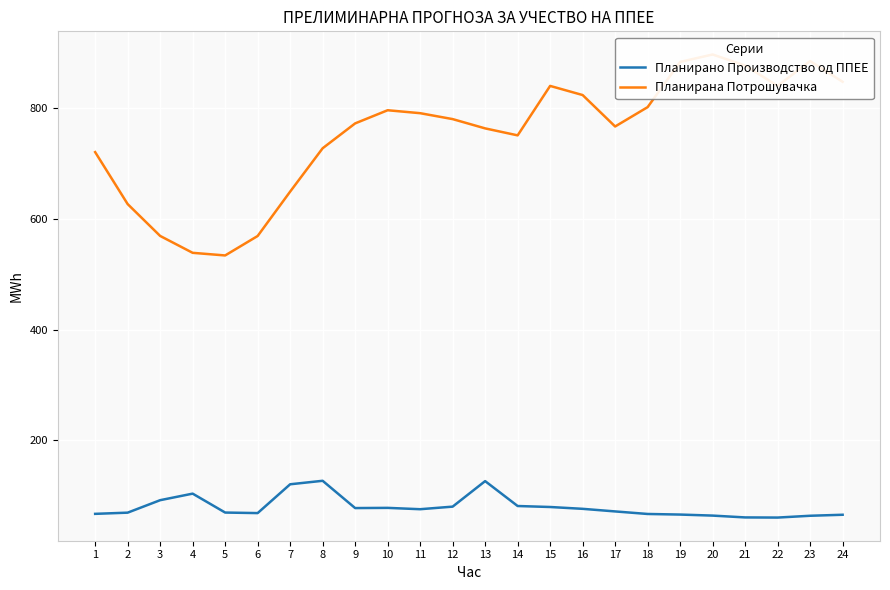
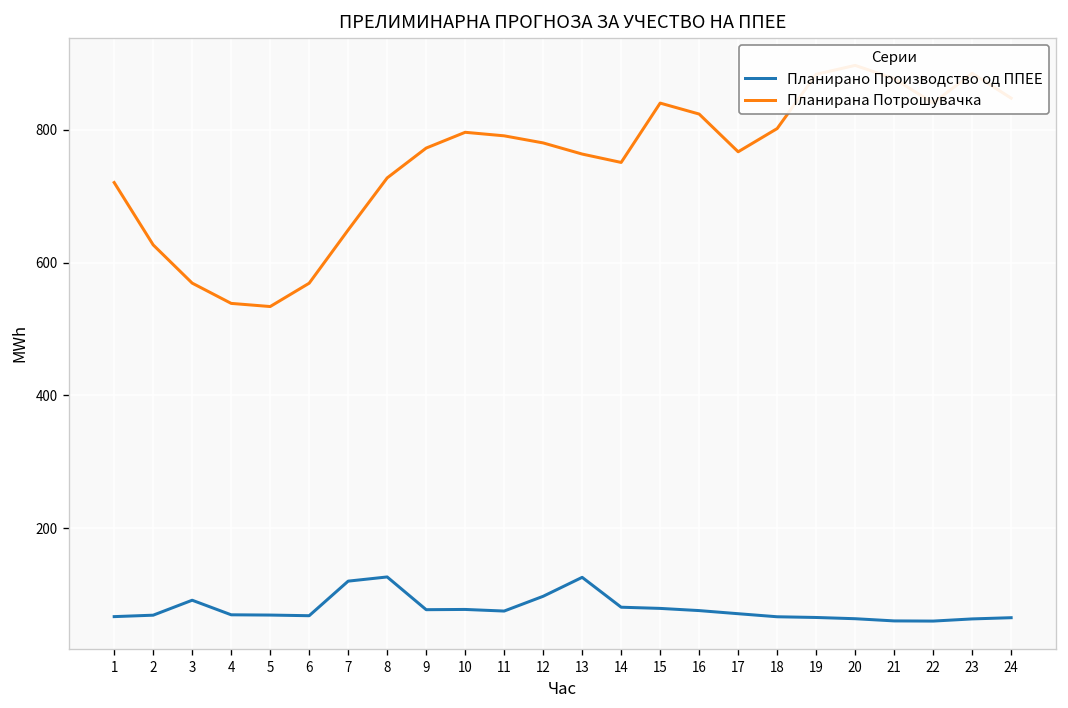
Планирано Производство од ППЕЕ, 4: 100 -> 70
Планирано Производство од ППЕЕ, 12: 80 -> 100
